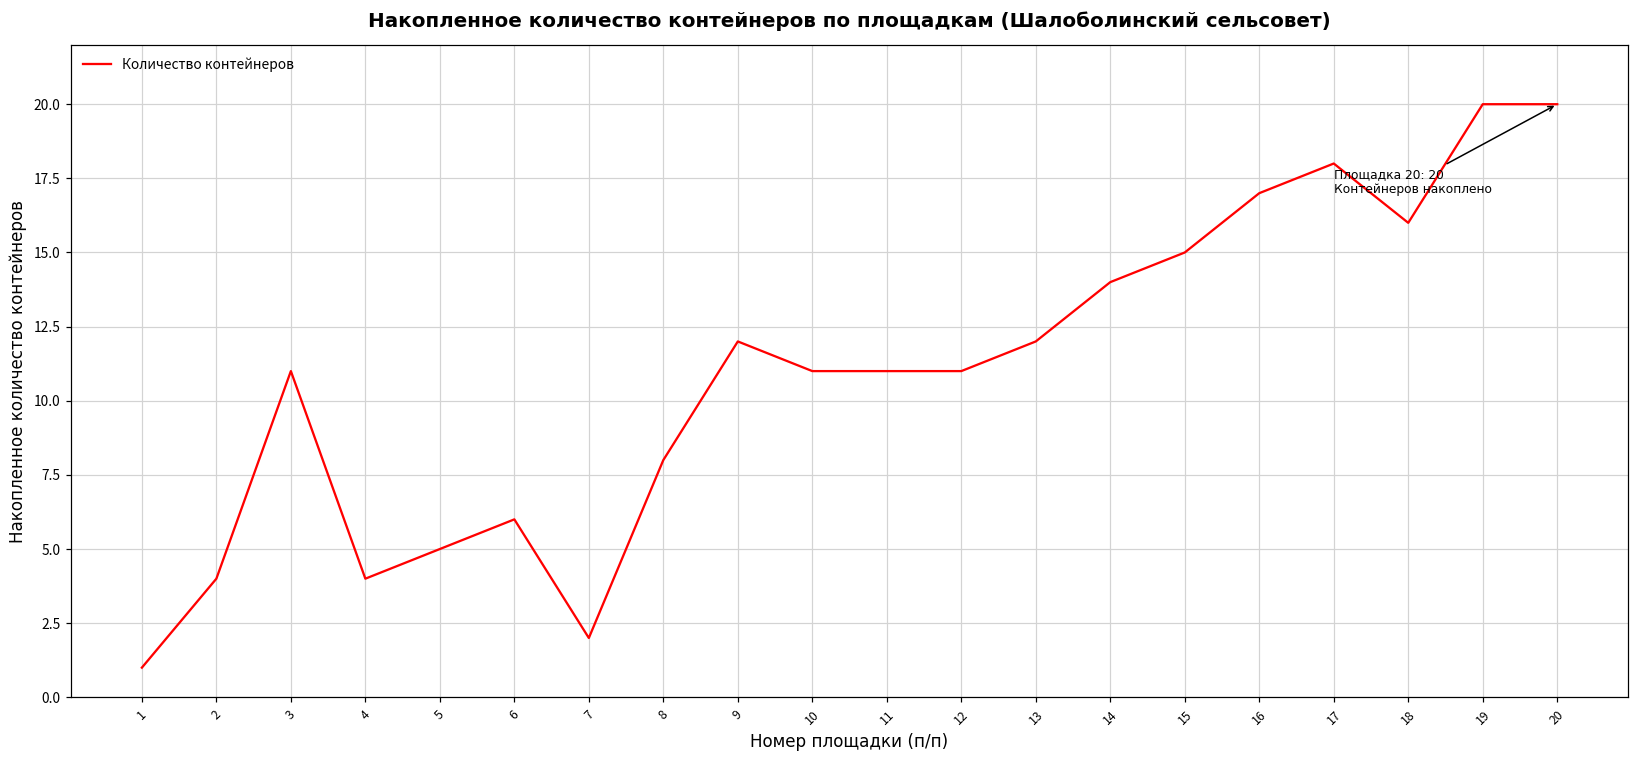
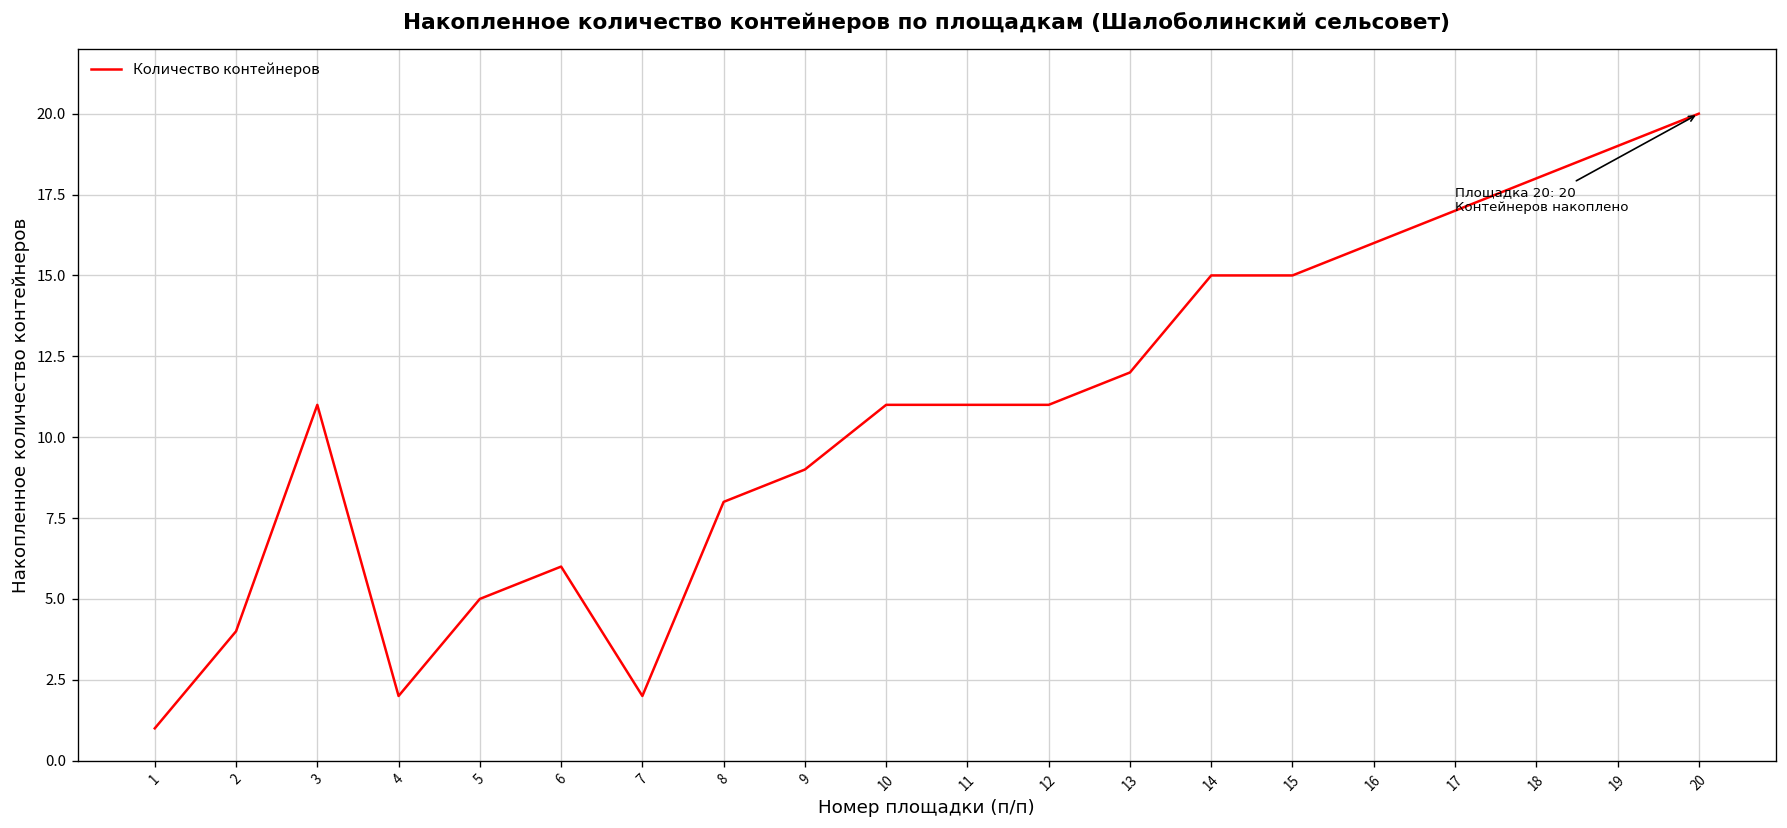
4: 4 -> 2
9: 12 -> 9
14: 14 -> 15
16: 17 -> 16
17: 18 -> 17
18: 16 -> 18
19: 20 -> 19
